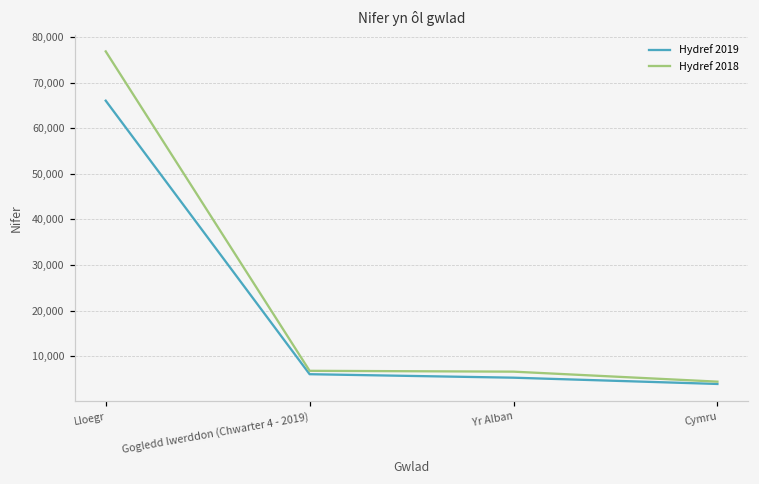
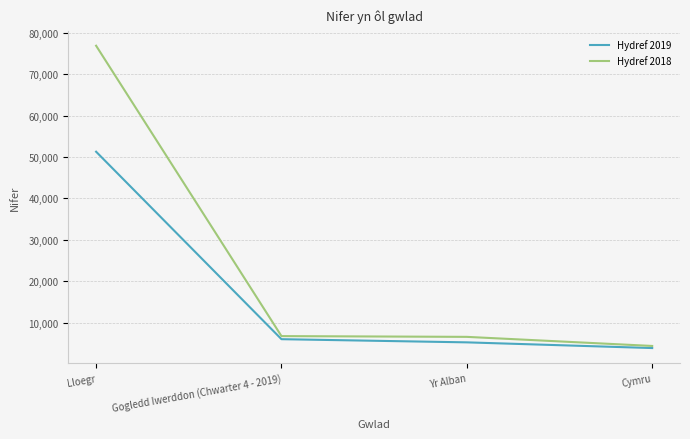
Hydref 2019, Lloegr: 66,000 -> 51,000
